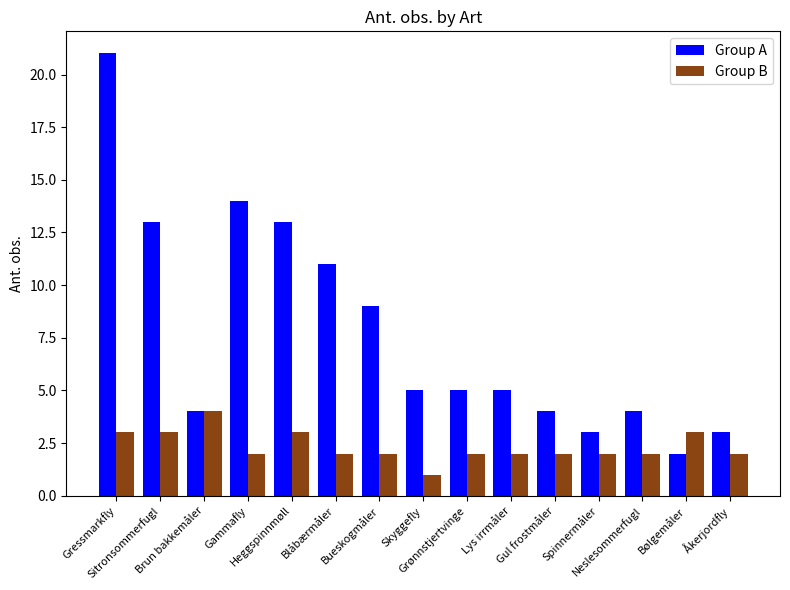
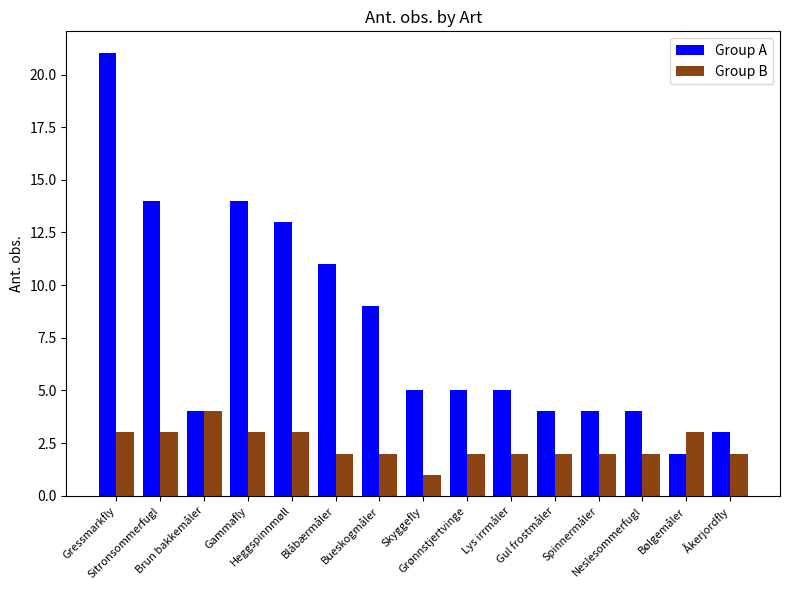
Group A, Sitronsommerfugl: 13 -> 14
Group B, Gammafly: 2 -> 3
Group A, Spinnermåler: 3 -> 4
